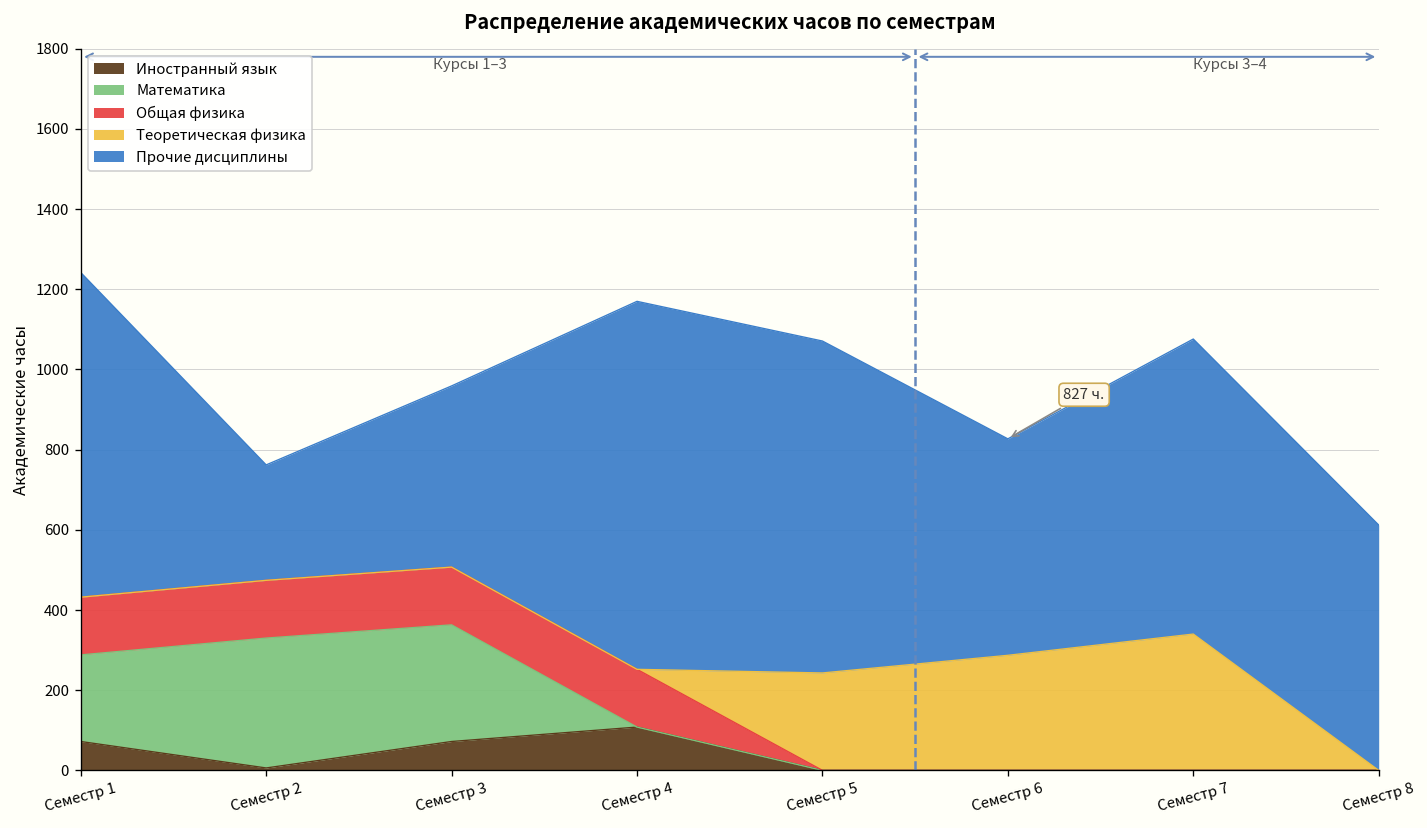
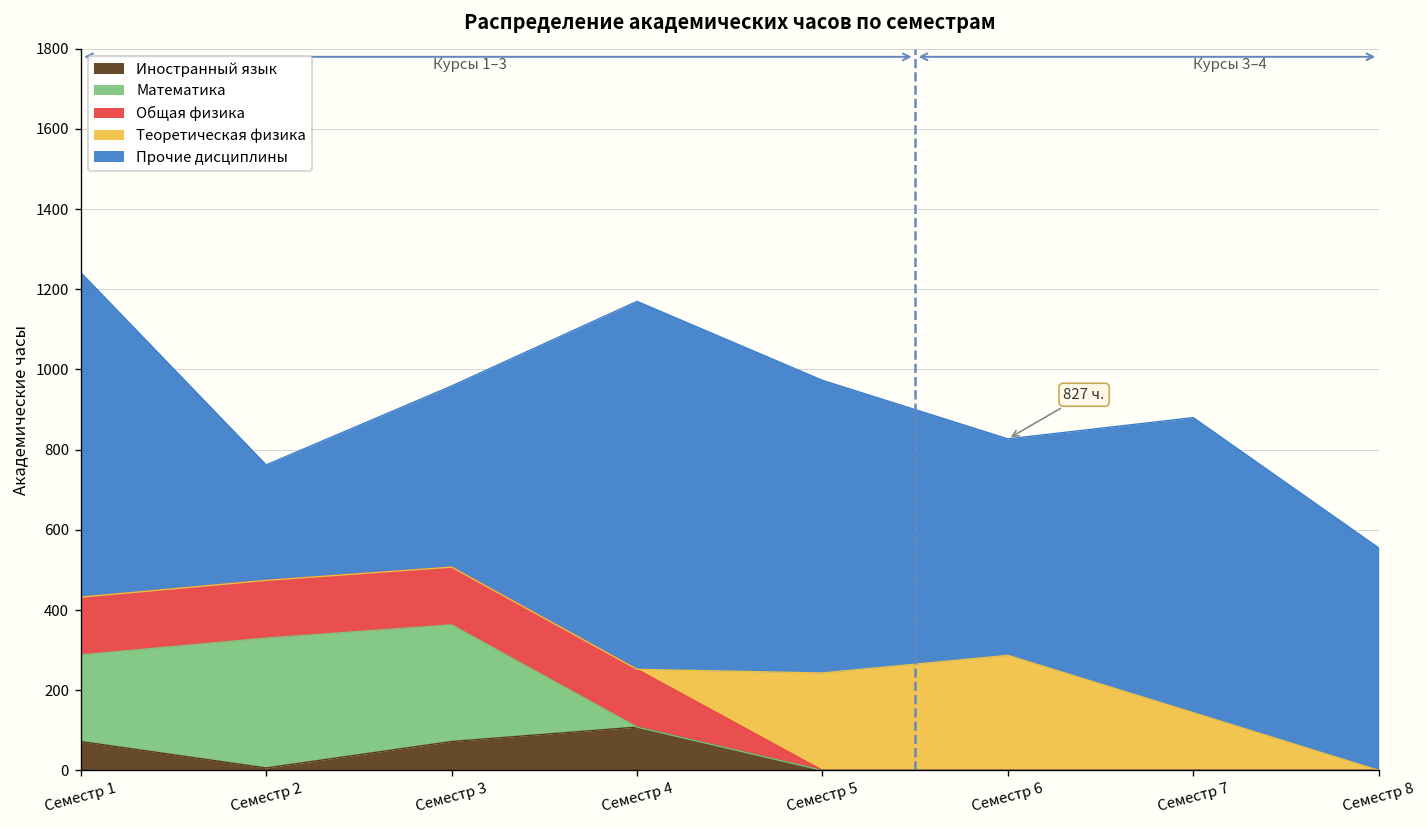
Прочие дисциплины, Семестр 5: 830 -> 730
Теоретическая физика, Семестр 7: 340 -> 140
Прочие дисциплины, Семестр 8: 610 -> 560
